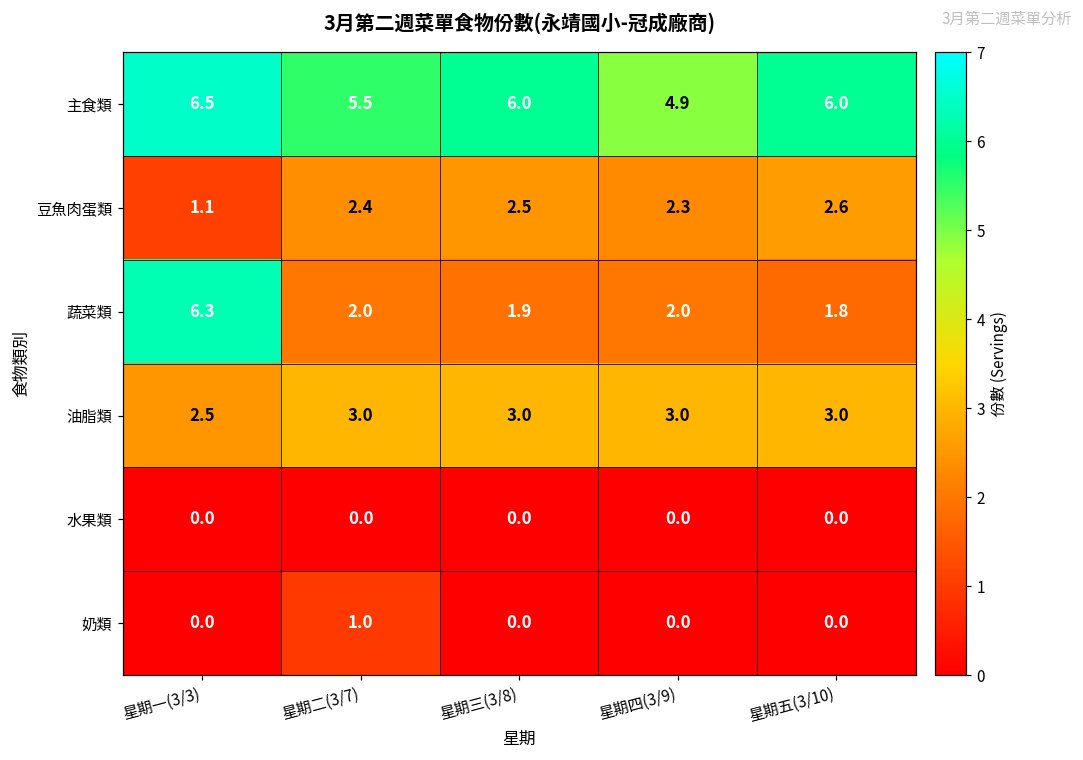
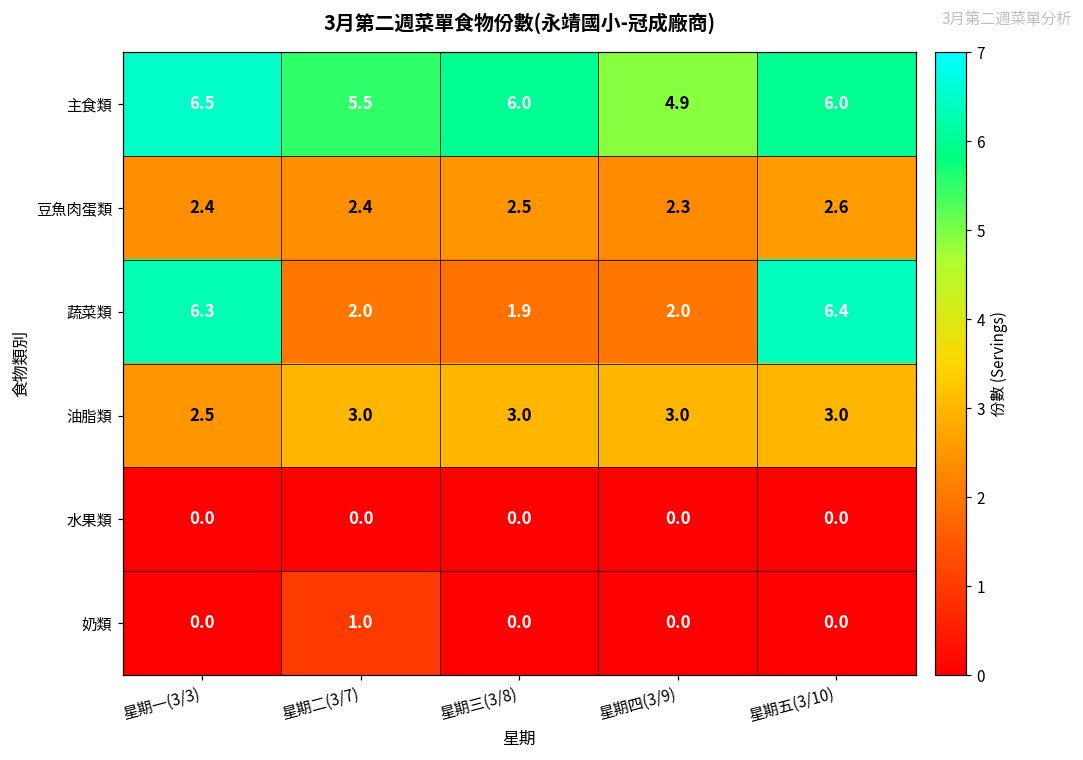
豆魚肉蛋類, 星期一(3/3): 1.1 -> 2.4
蔬菜類, 星期五(3/10): 1.8 -> 6.4
